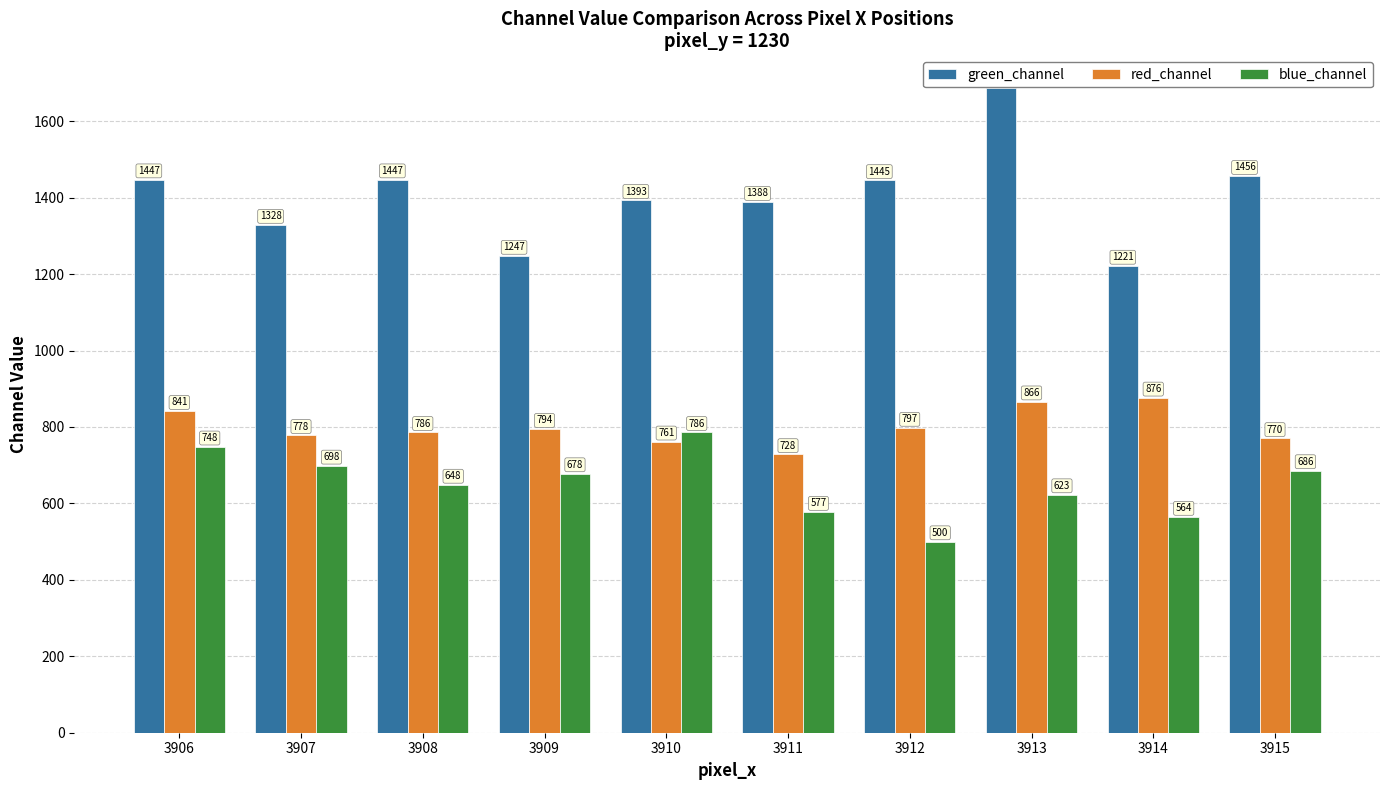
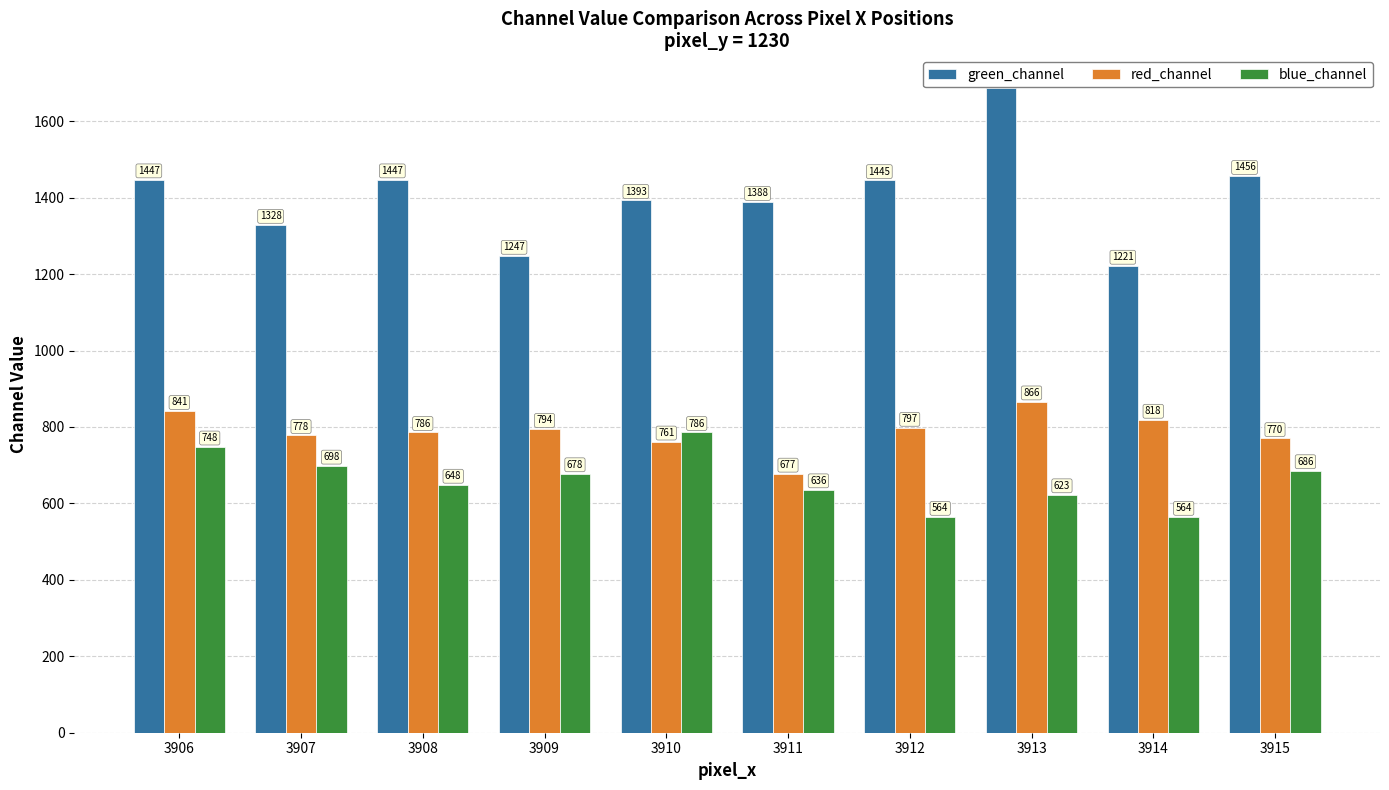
red_channel, 3911: 728 -> 677
blue_channel, 3911: 577 -> 636
blue_channel, 3912: 500 -> 564
red_channel, 3914: 876 -> 818
